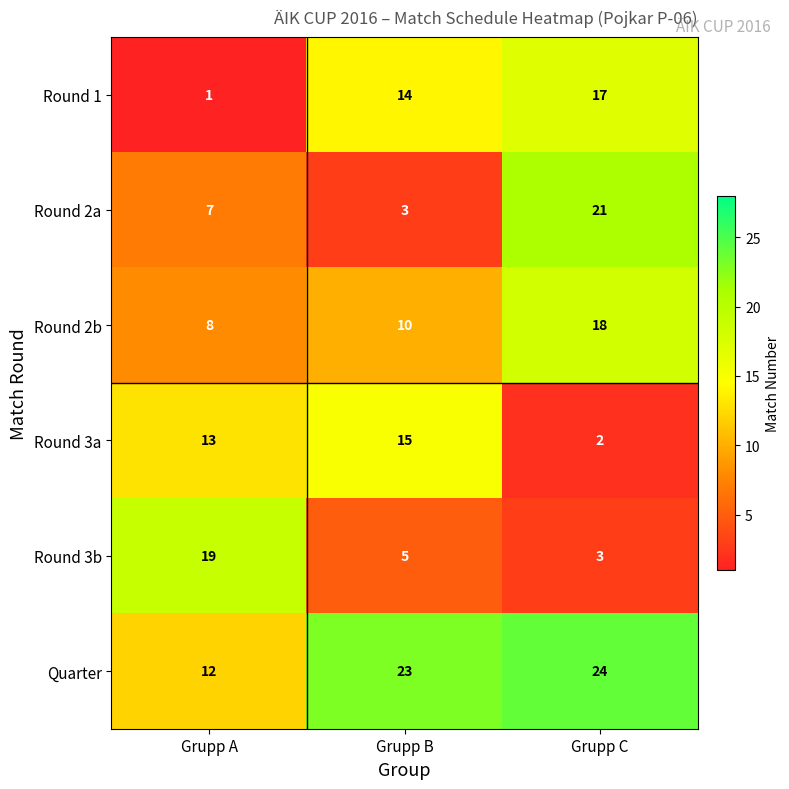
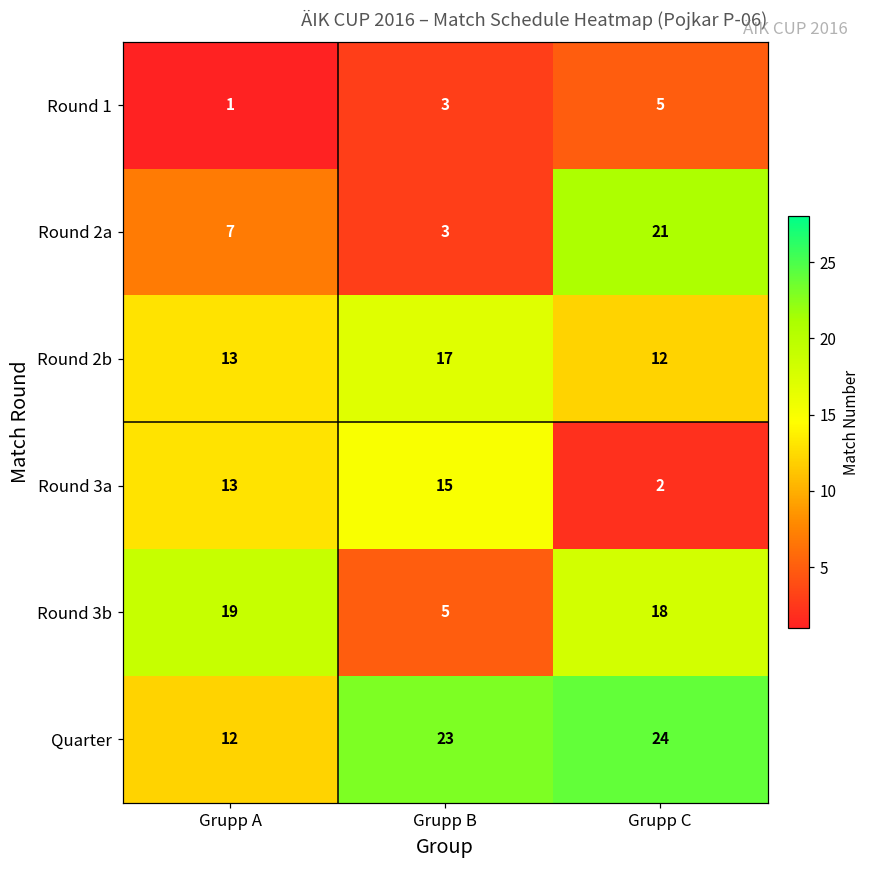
Round 1, Grupp B: 14 -> 3
Round 1, Grupp C: 17 -> 5
Round 2b, Grupp A: 8 -> 13
Round 2b, Grupp B: 10 -> 17
Round 2b, Grupp C: 18 -> 12
Round 3b, Grupp C: 3 -> 18
